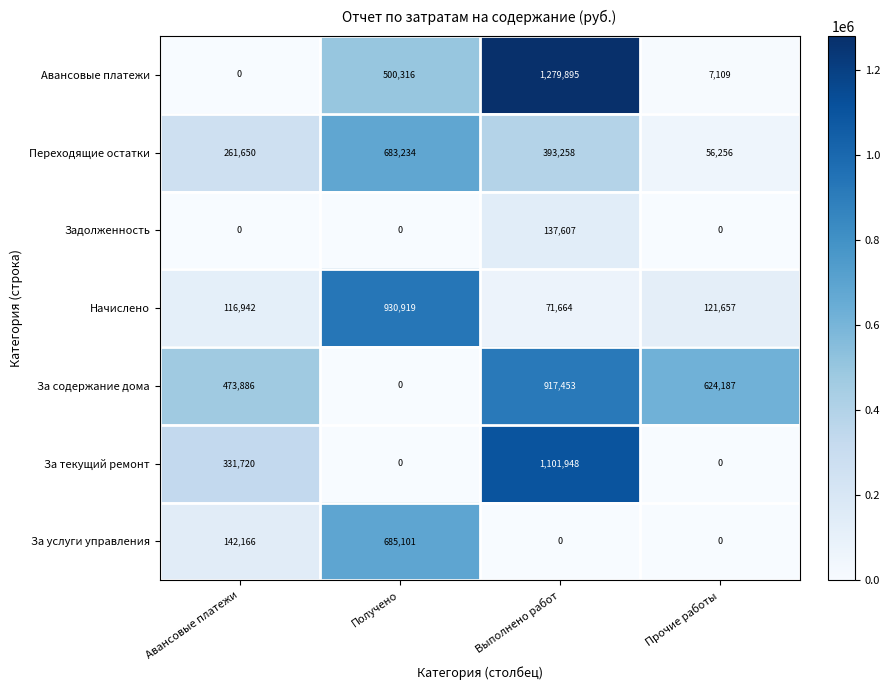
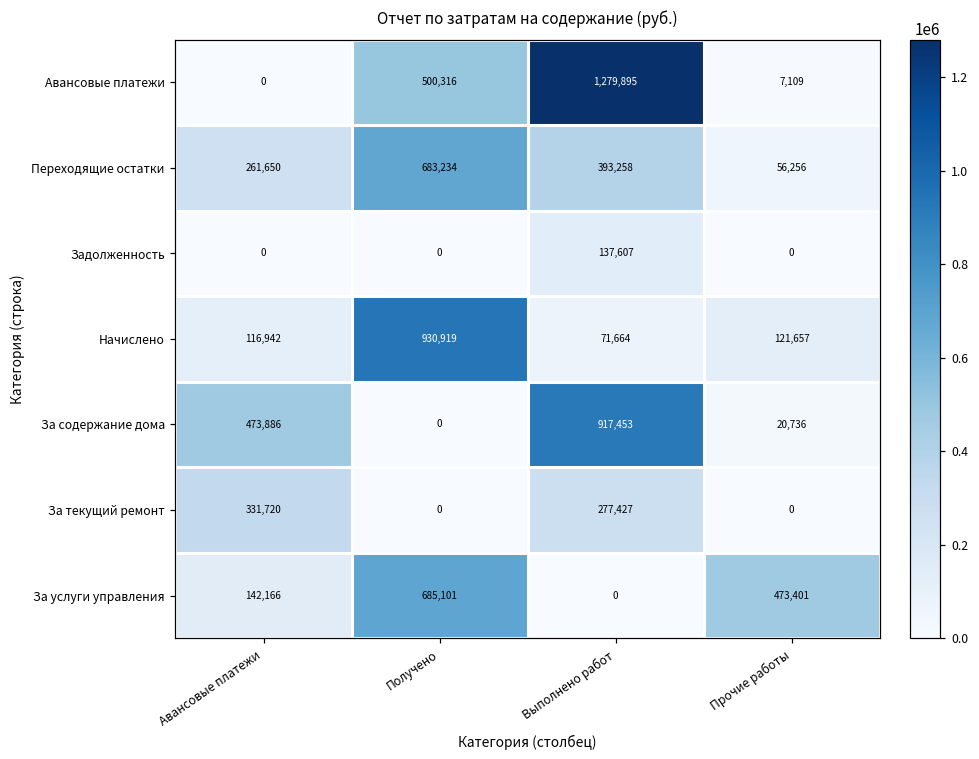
За содержание дома, Прочие работы: 624,187 -> 20,736
За текущий ремонт, Выполнено работ: 1,101,948 -> 277,427
За услуги управления, Прочие работы: 0 -> 473,401
